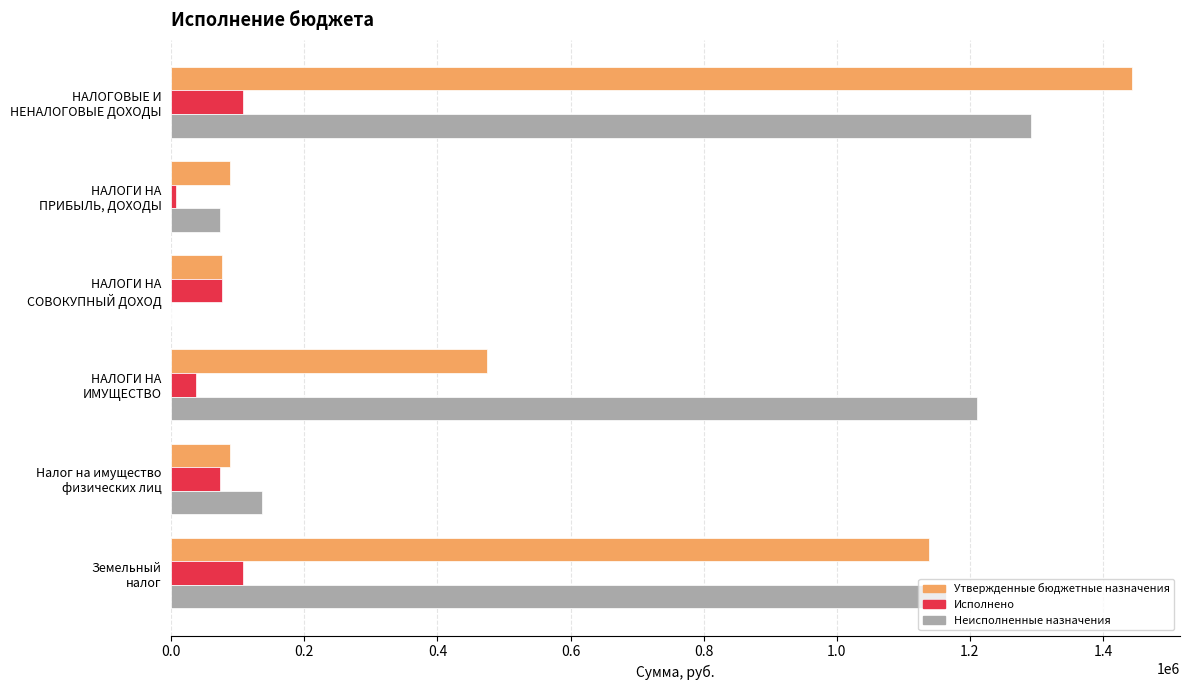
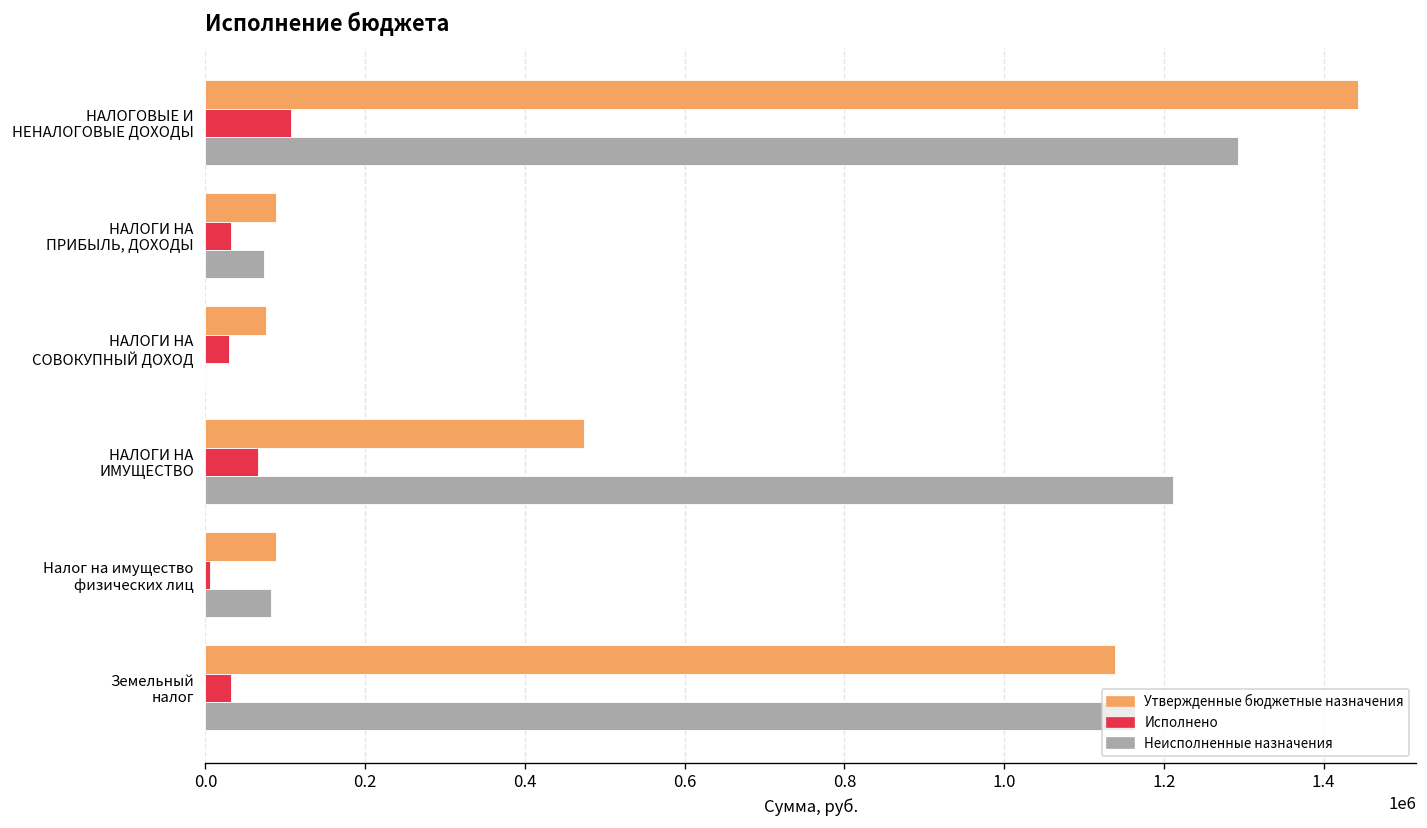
Исполнено, НАЛОГИ НА ПРИБЫЛЬ, ДОХОДЫ: 10000 -> 30000
Исполнено, НАЛОГИ НА СОВОКУПНЫЙ ДОХОД: 80000 -> 30000
Исполнено, НАЛОГИ НА ИМУЩЕСТВО: 40000 -> 70000
Исполнено, Налог на имущество физических лиц: 70000 -> 10000
Неисполненные назначения, Налог на имущество физических лиц: 140000 -> 80000
Исполнено, Земельный налог: 110000 -> 30000
